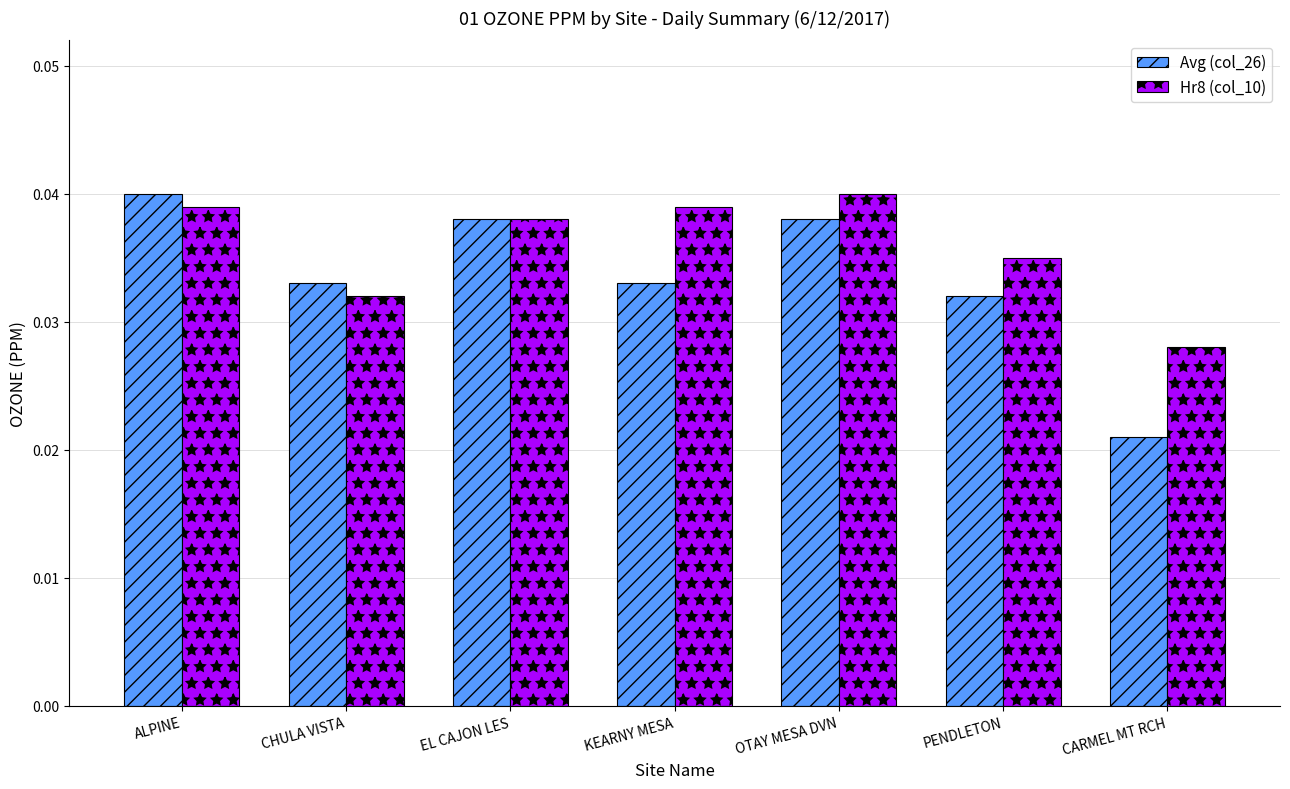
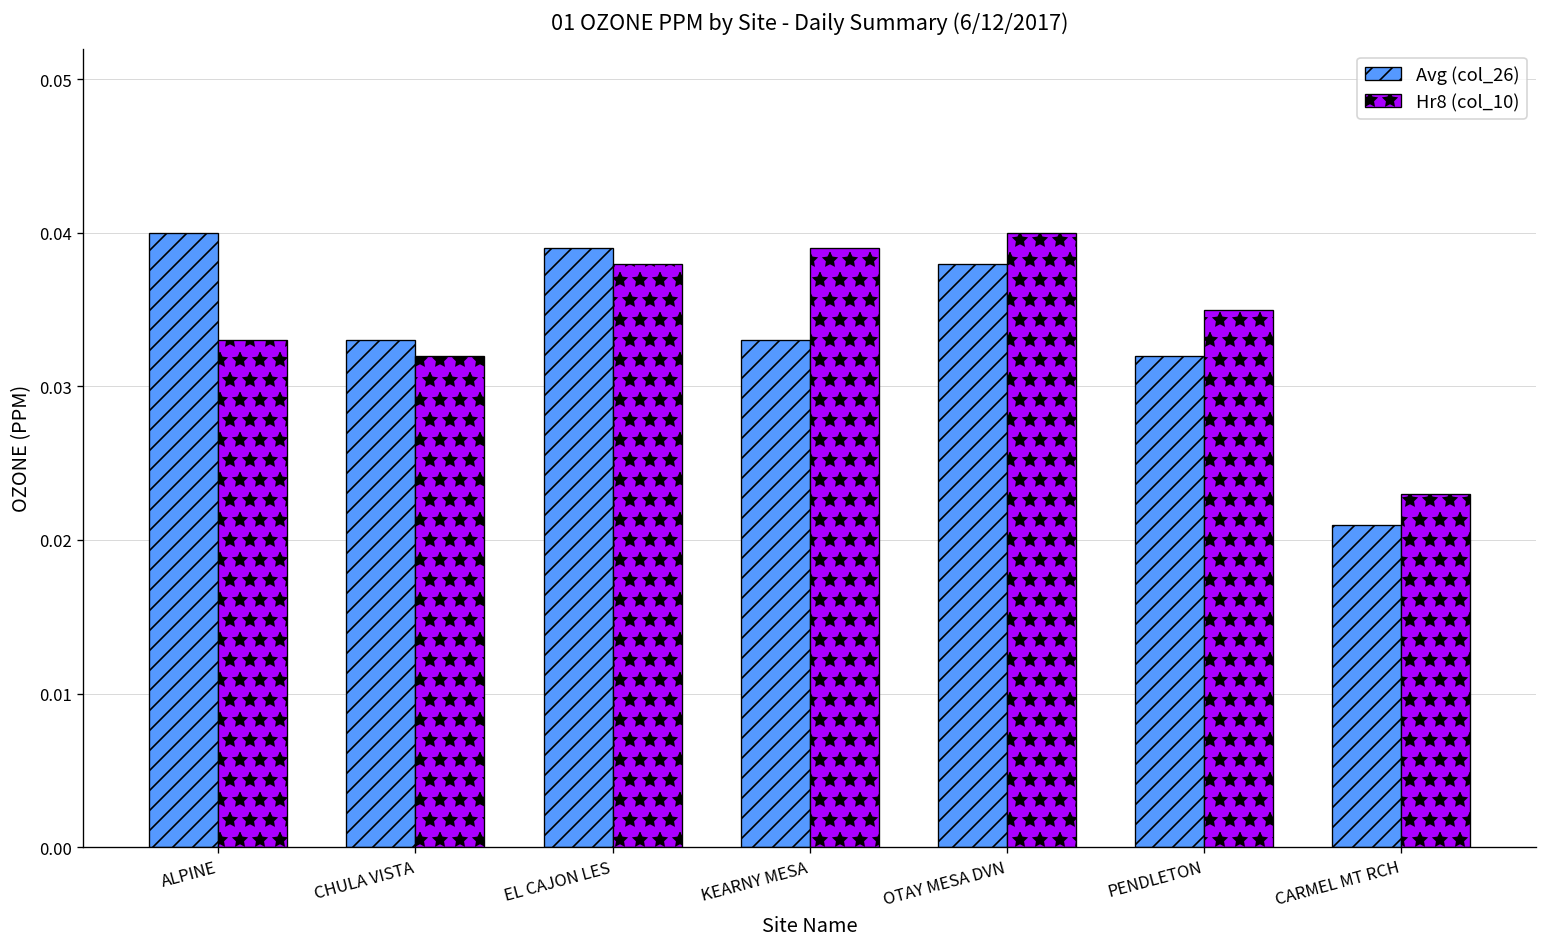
Hr8 (col_10), ALPINE: 0.039 -> 0.033
Avg (col_26), EL CAJON LES: 0.038 -> 0.039
Hr8 (col_10), CARMEL MT RCH: 0.028 -> 0.023
